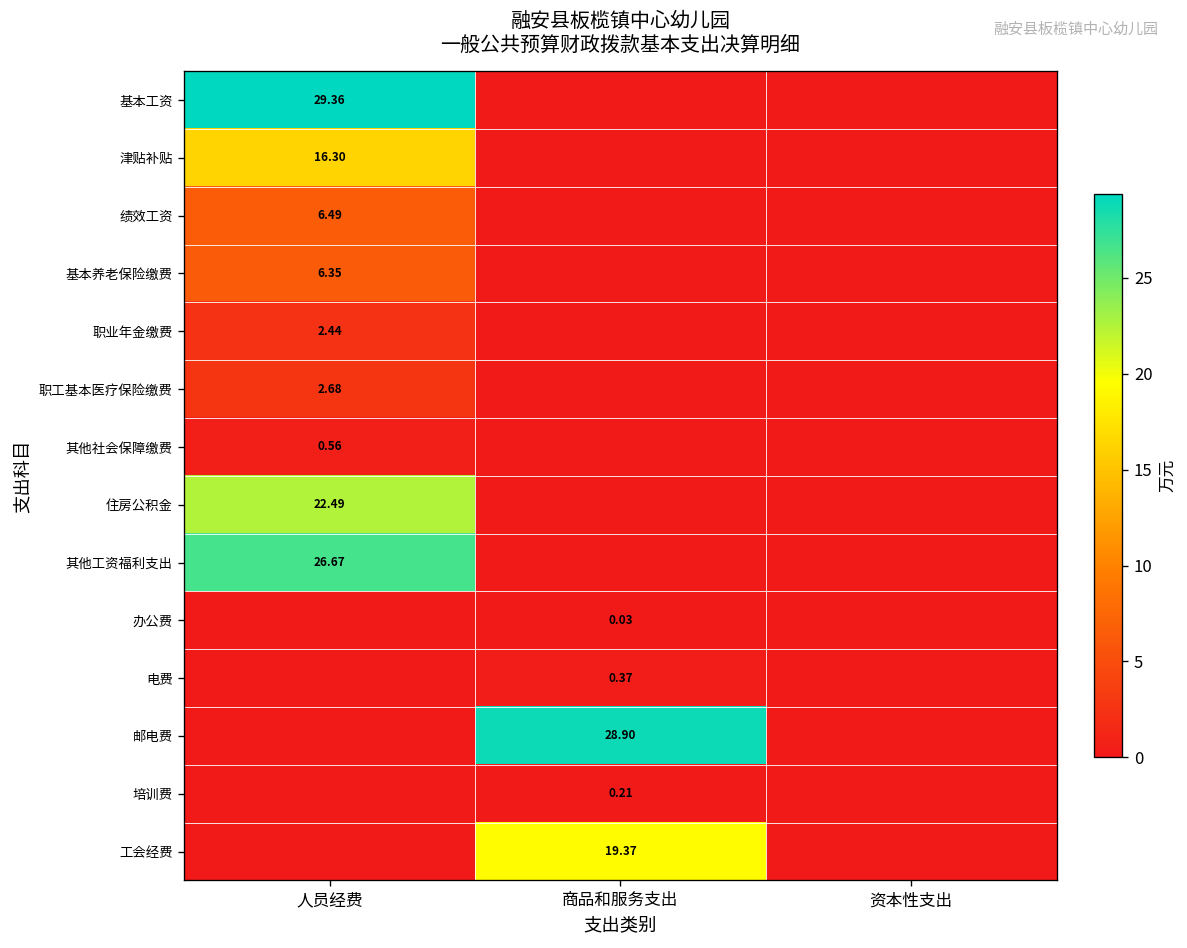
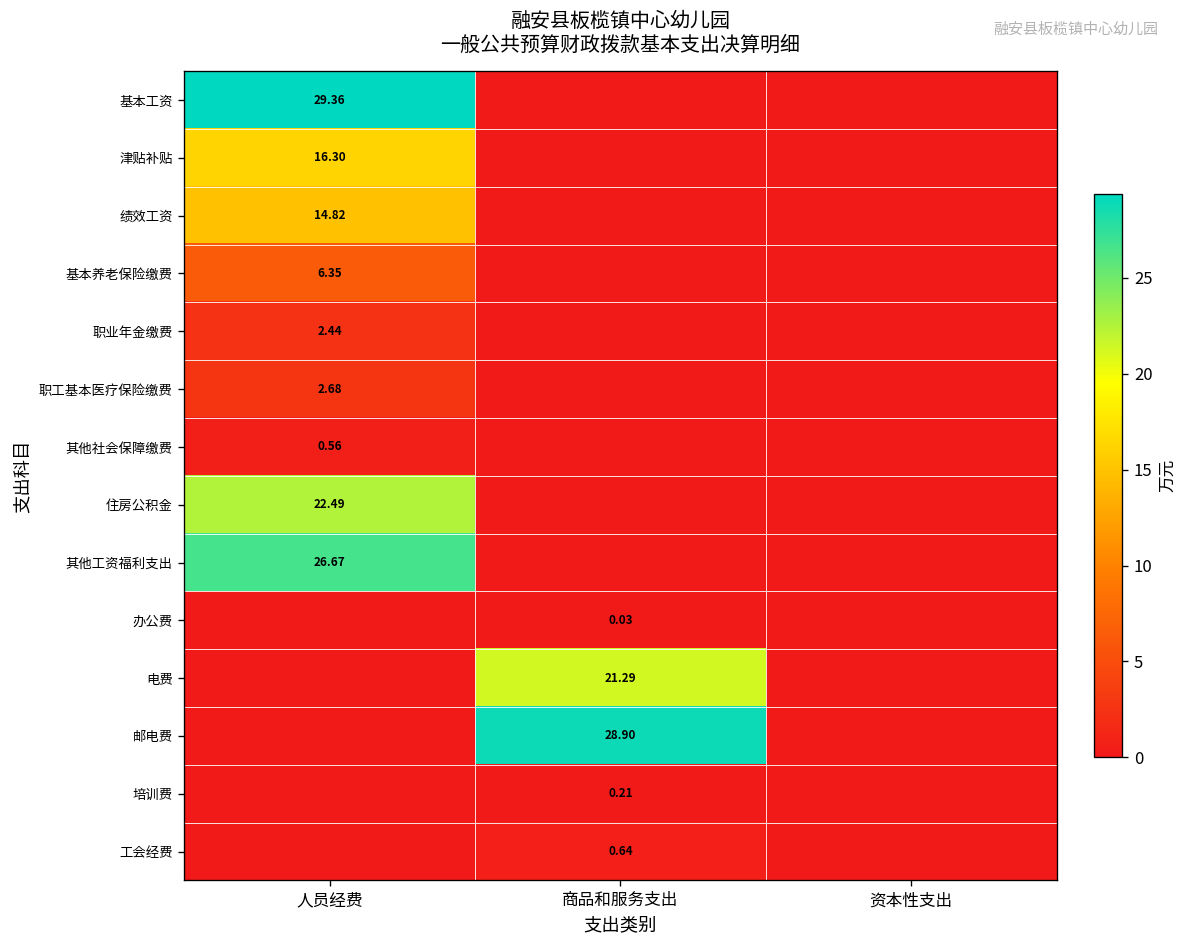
绩效工资, 人员经费: 6.49 -> 14.82
电费, 商品和服务支出: 0.37 -> 21.29
工会经费, 商品和服务支出: 19.37 -> 0.64
